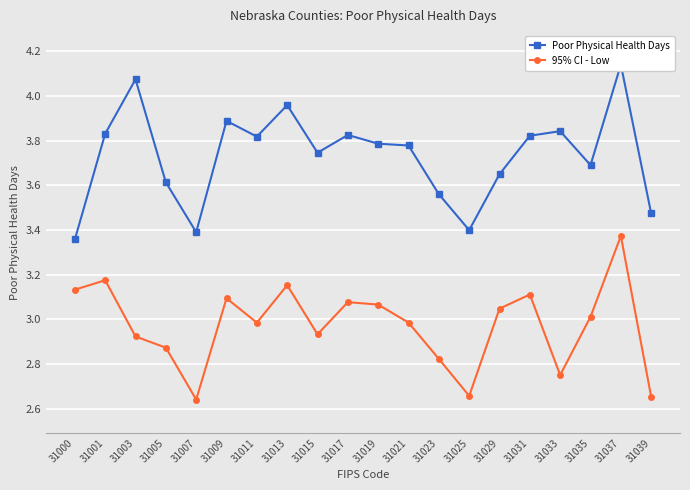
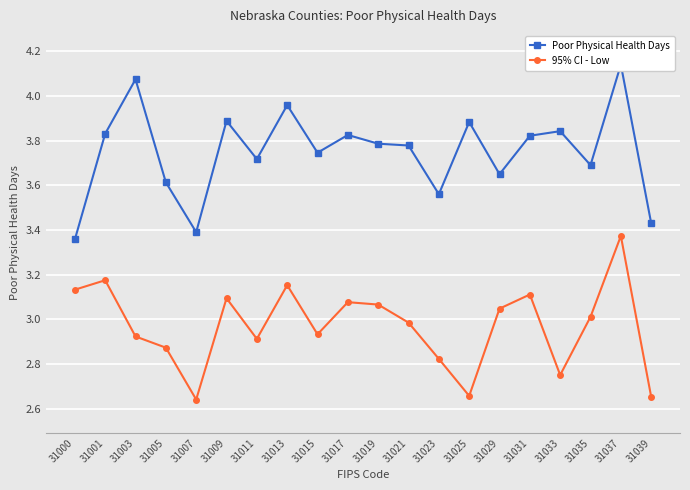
Poor Physical Health Days, 31011: 3.82 -> 3.72
95% CI - Low, 31011: 2.99 -> 2.91
Poor Physical Health Days, 31025: 3.40 -> 3.88
Poor Physical Health Days, 31039: 3.47 -> 3.43
